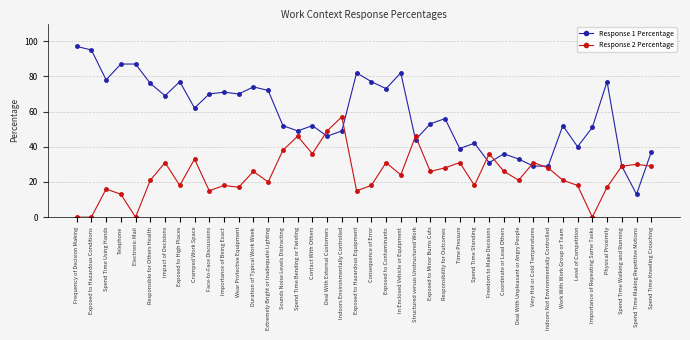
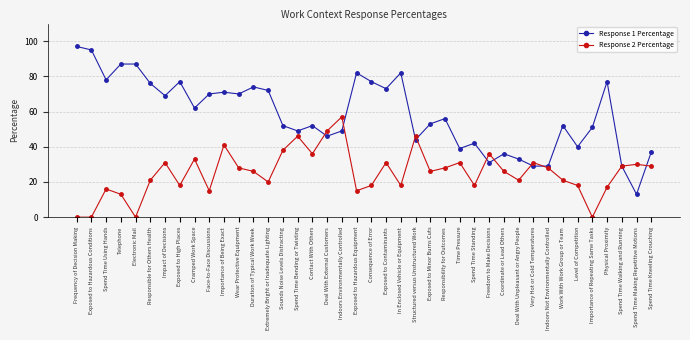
Response 2 Percentage, Importance of Being Exact: 18 -> 41
Response 2 Percentage, Wear Protective Equipment: 17 -> 28
Response 2 Percentage, In Enclosed Vehicle or Equipment: 24 -> 18
